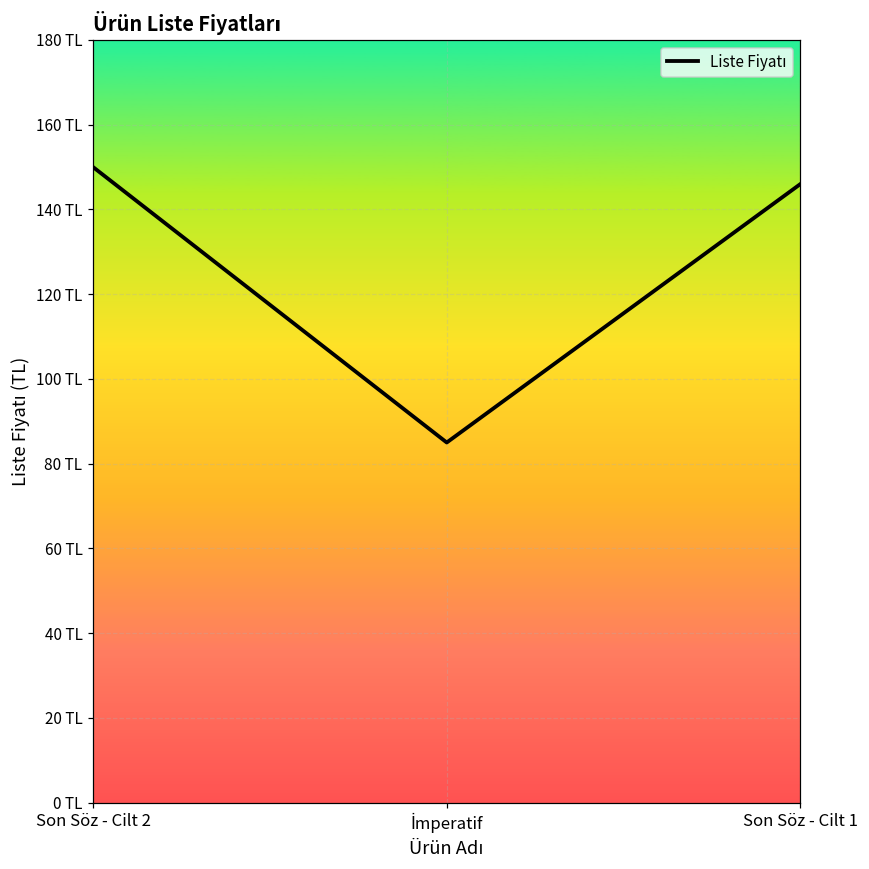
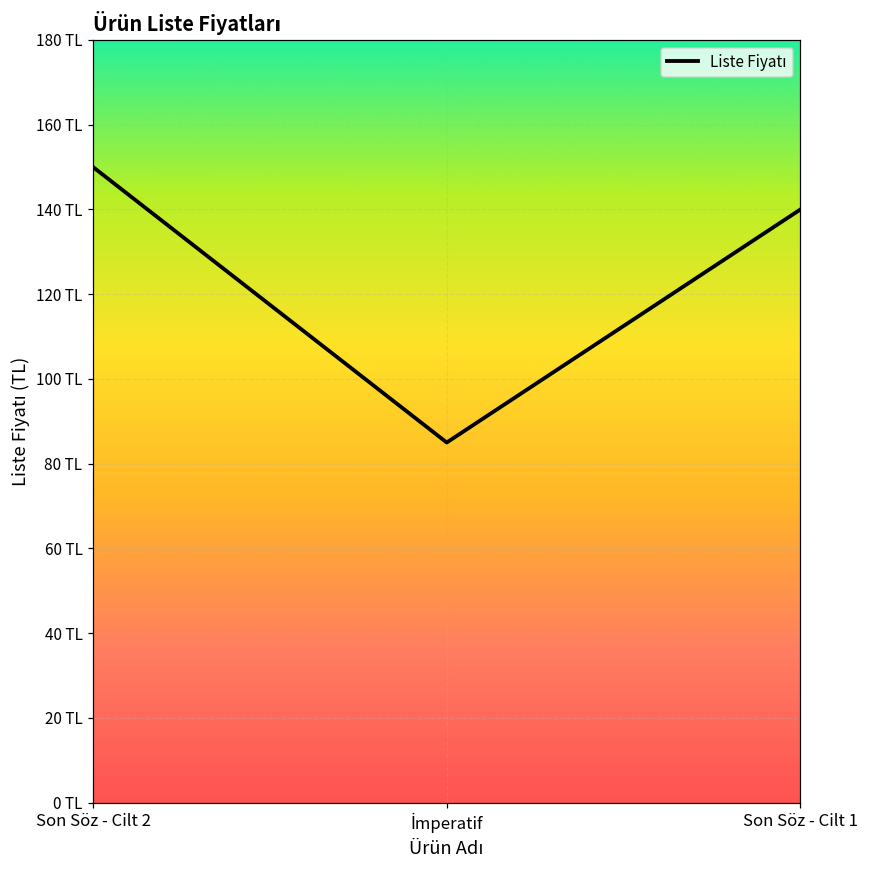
Son Söz - Cilt 1: 146 TL -> 140 TL
